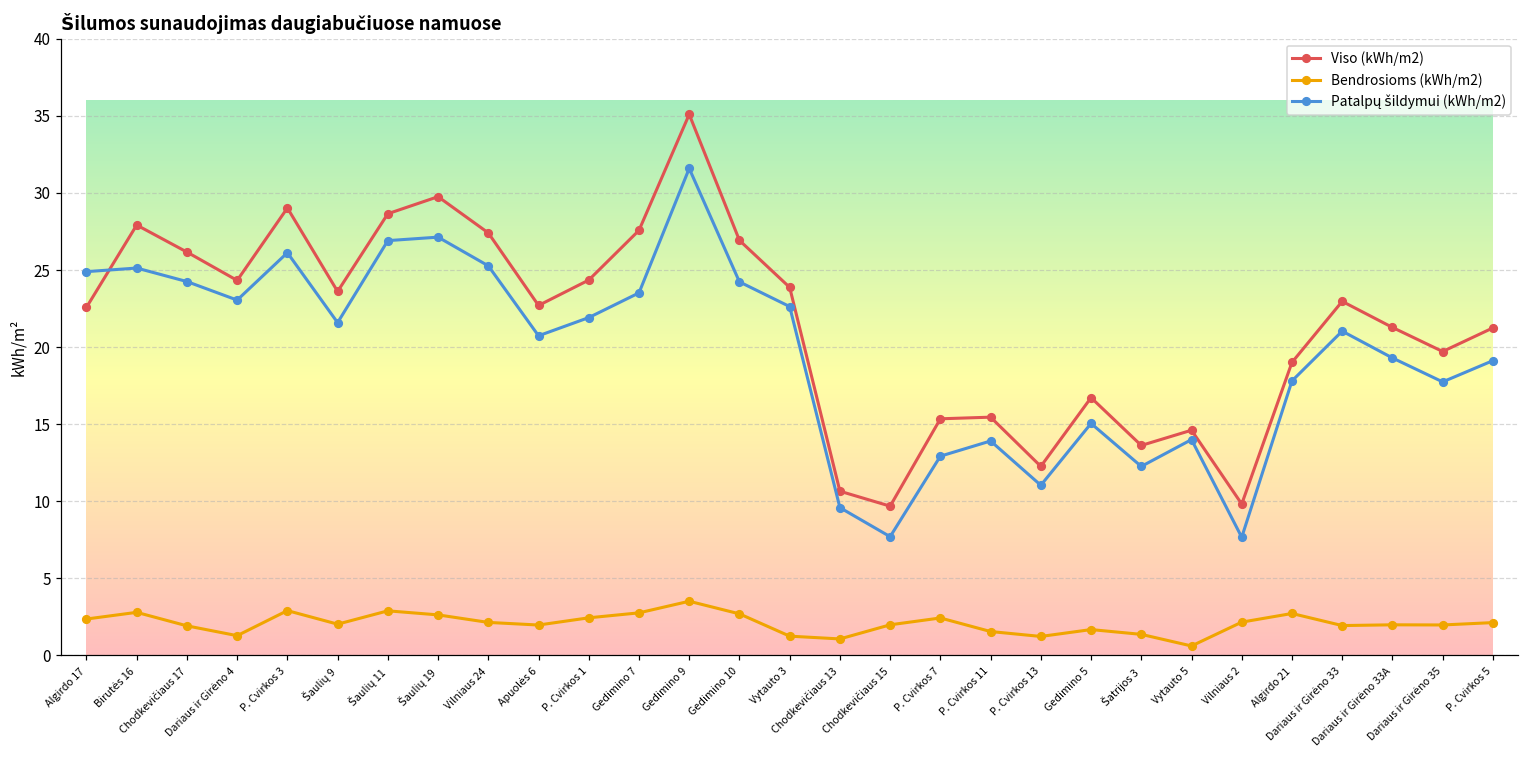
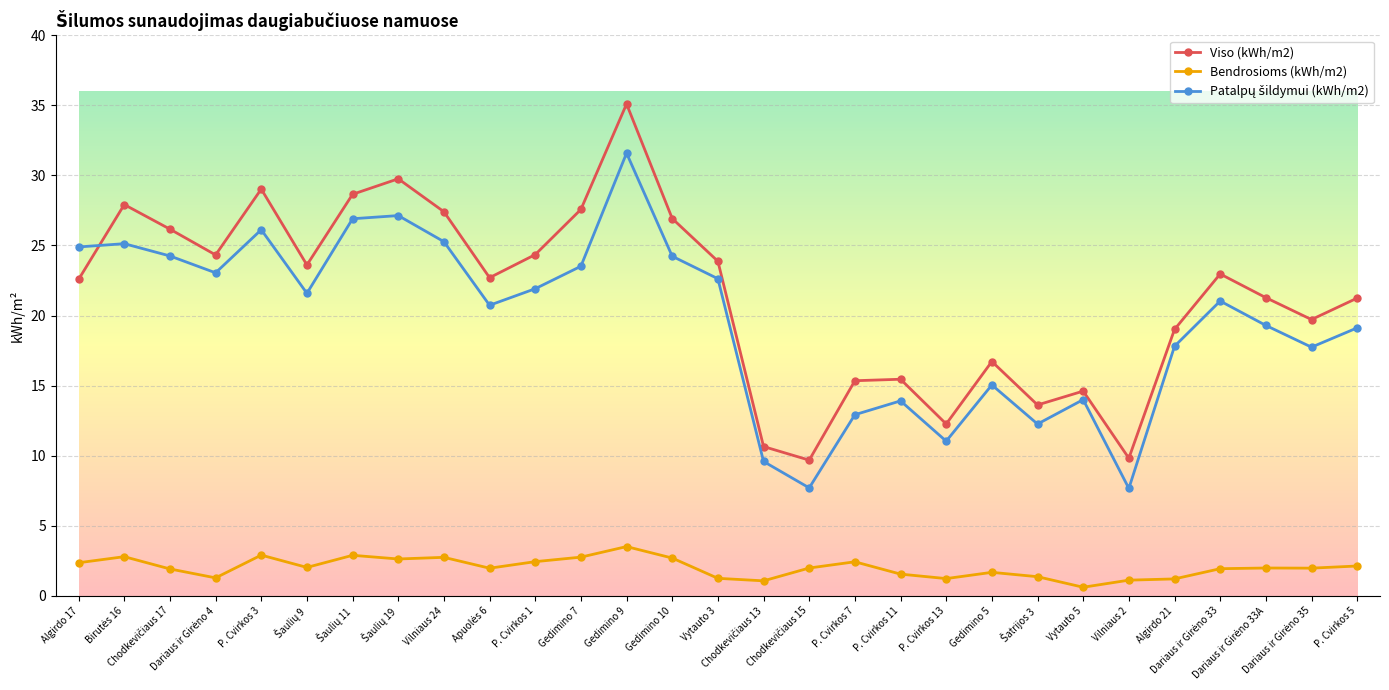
Bendrosioms (kWh/m2), Vilniaus 24: 2.1 -> 2.7
Bendrosioms (kWh/m2), Vilniaus 2: 2.2 -> 1.1
Bendrosioms (kWh/m2), Algirdo 21: 2.7 -> 1.2
